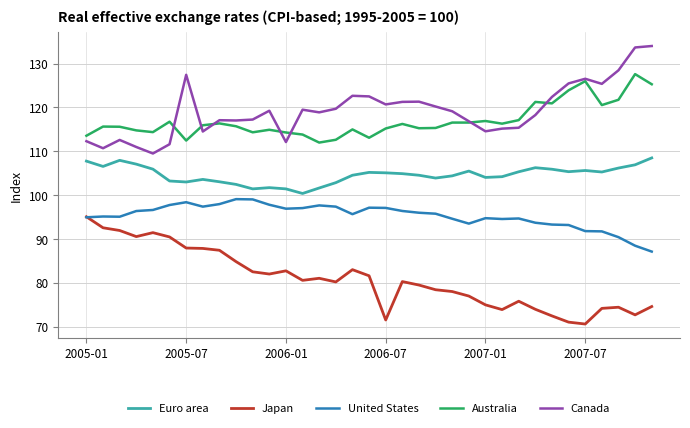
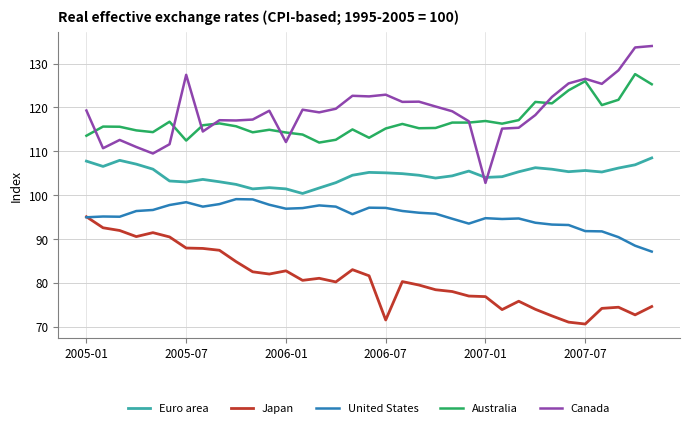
Canada, 2005-01: 112 -> 119
Canada, 2006-07: 121 -> 123
Japan, 2007-01: 75 -> 77
Canada, 2007-01: 115 -> 103
